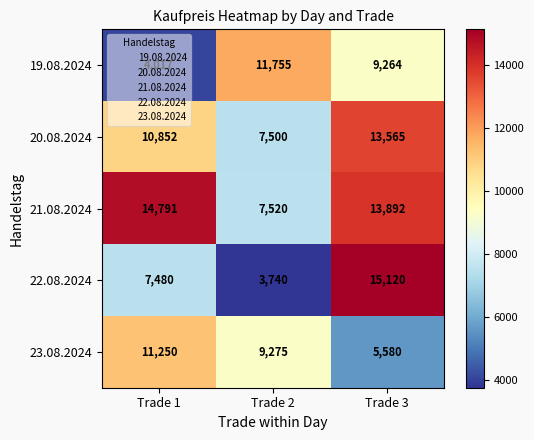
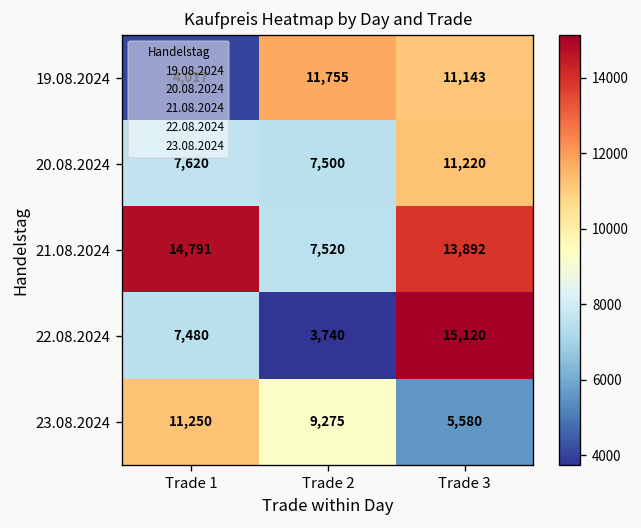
19.08.2024, Trade 3: 9,264 -> 11,143
20.08.2024, Trade 1: 10,852 -> 7,620
20.08.2024, Trade 3: 13,565 -> 11,220
